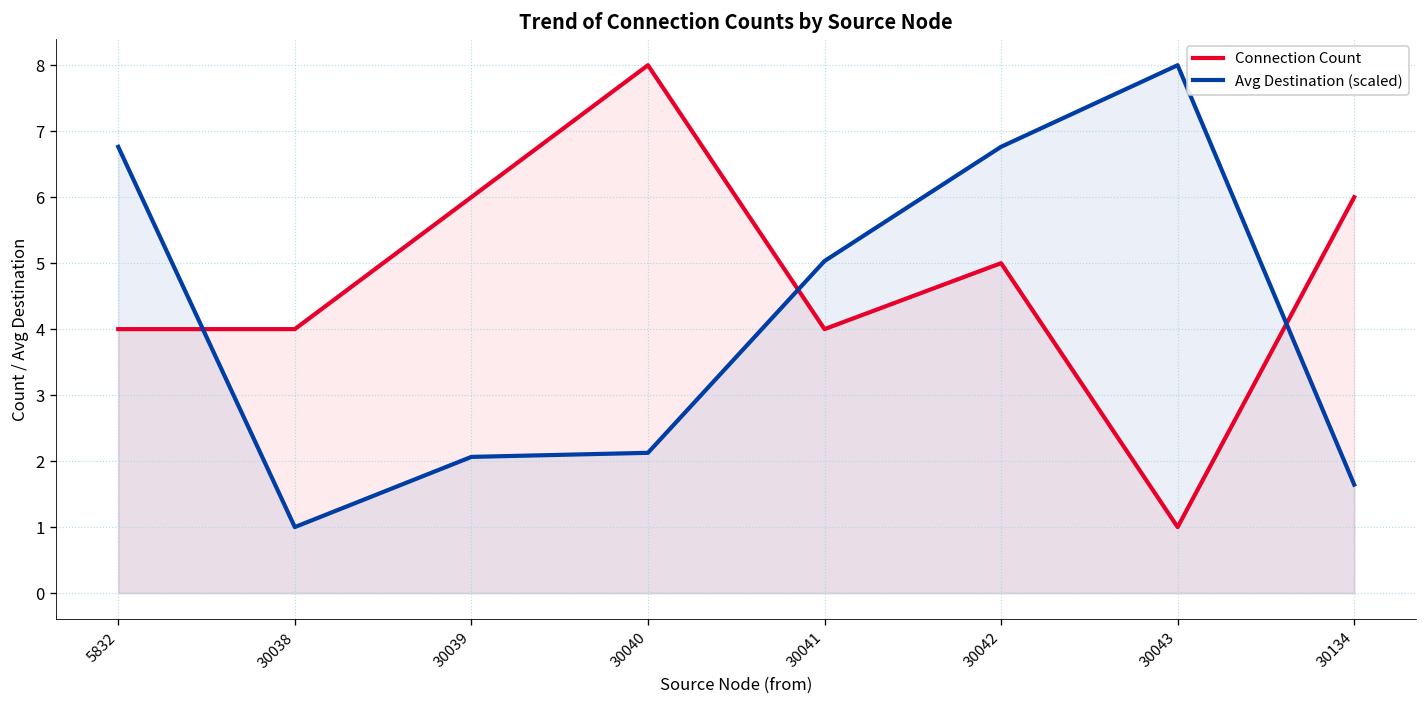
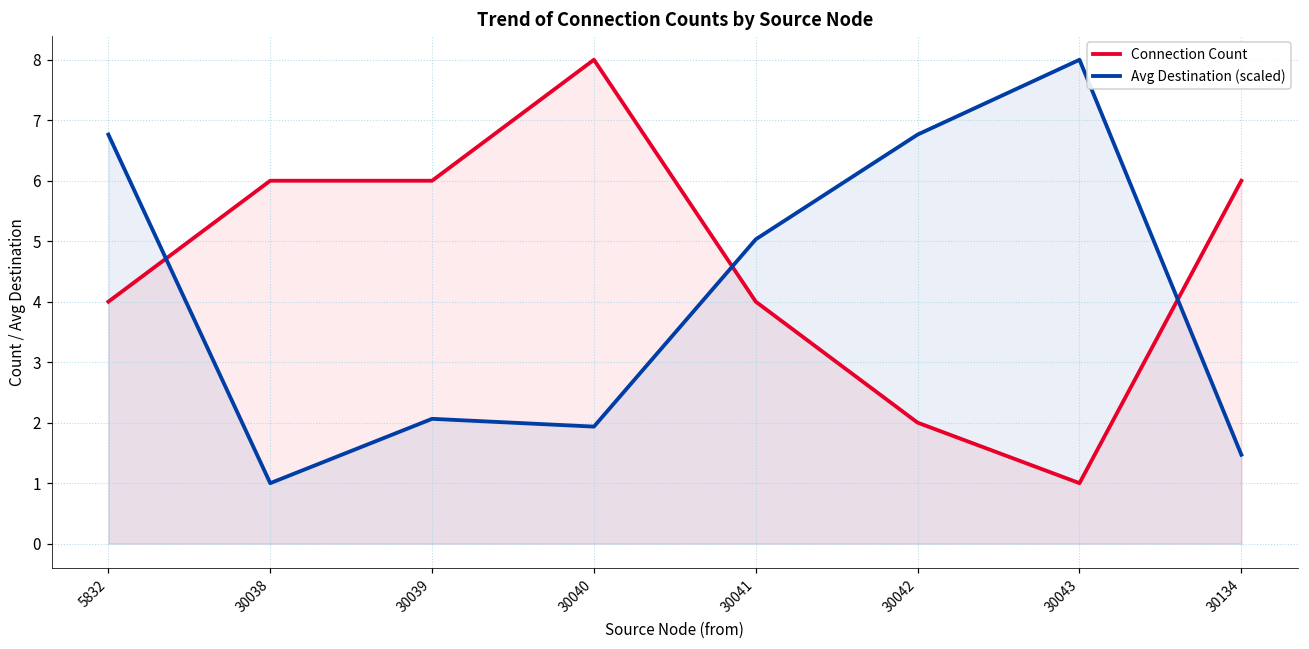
Connection Count, 30038: 4 -> 6
Avg Destination (scaled), 30040: 2.1 -> 1.9
Connection Count, 30042: 5 -> 2
Avg Destination (scaled), 30134: 1.6 -> 1.5
